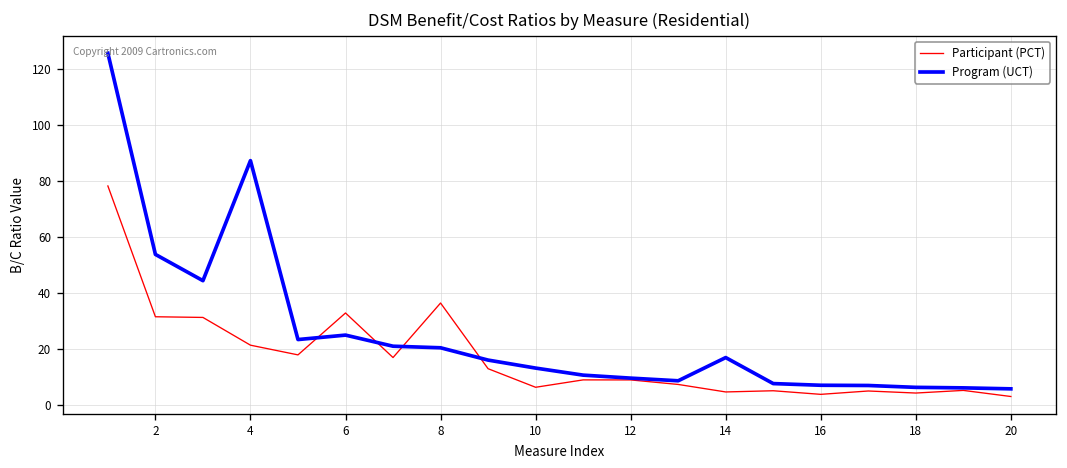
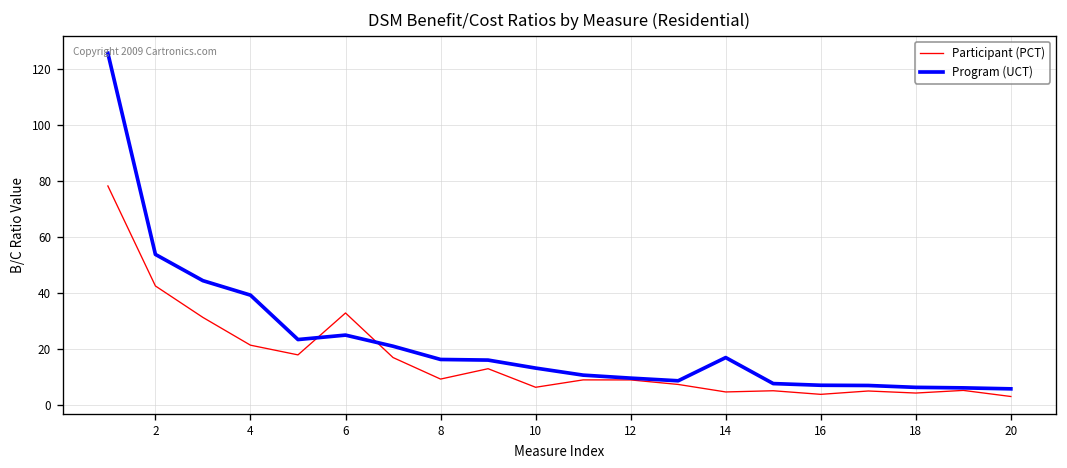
Participant (PCT), 2: 31 -> 42
Program (UCT), 4: 87 -> 39
Participant (PCT), 8: 36 -> 9
Program (UCT), 8: 20 -> 16
